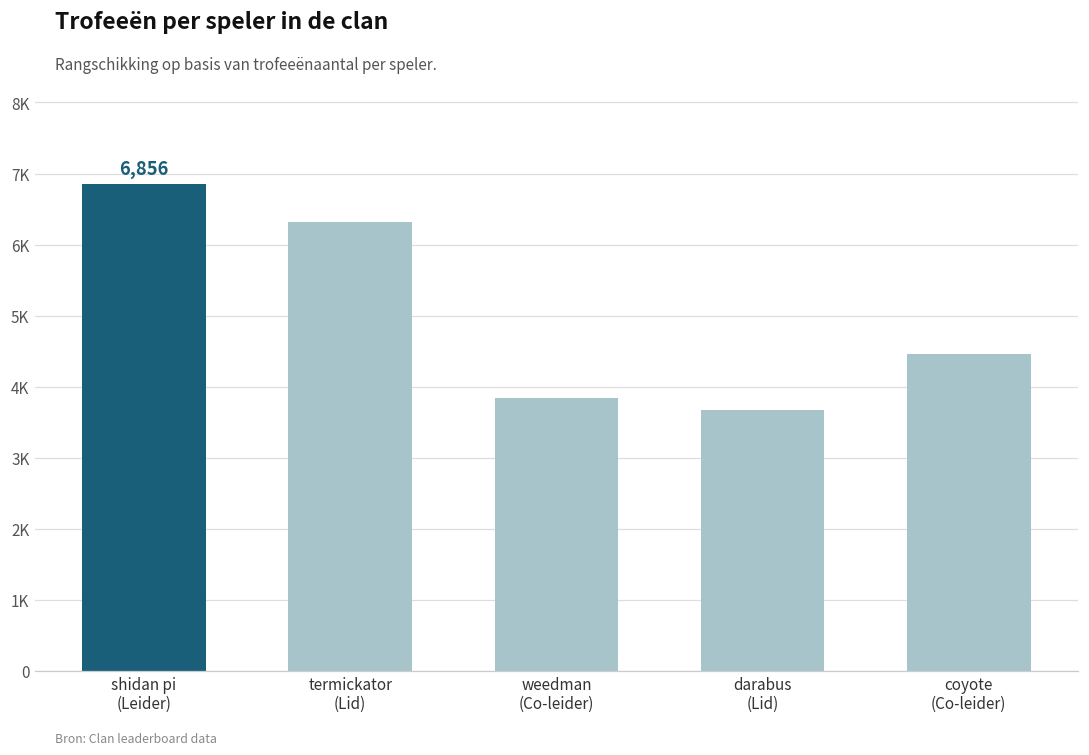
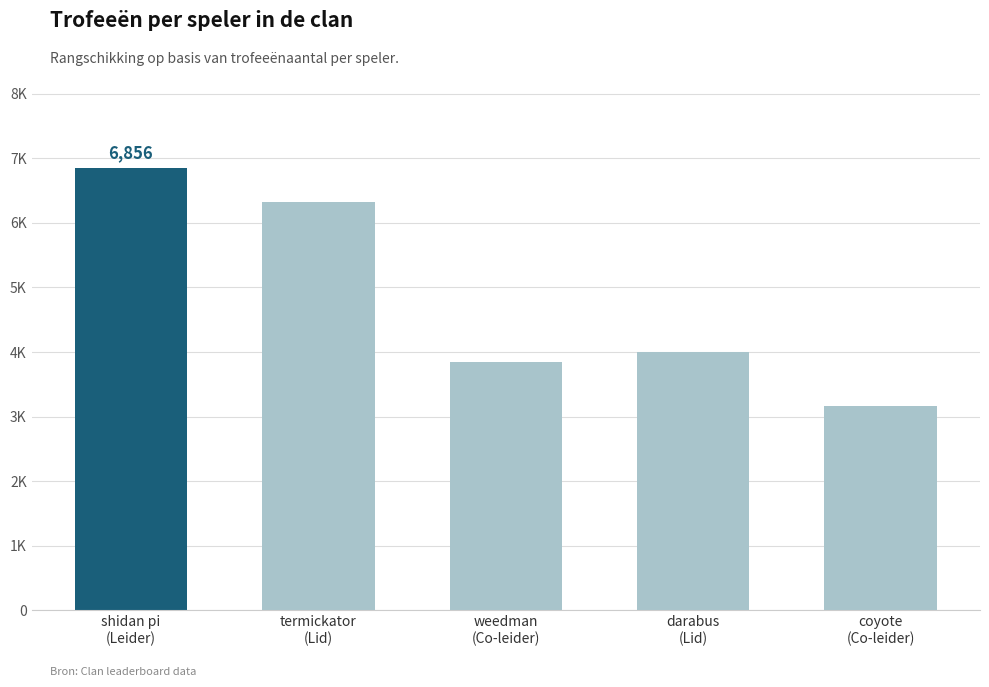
darabus (Lid): 3700 -> 4000
coyote (Co-leider): 4500 -> 3200
